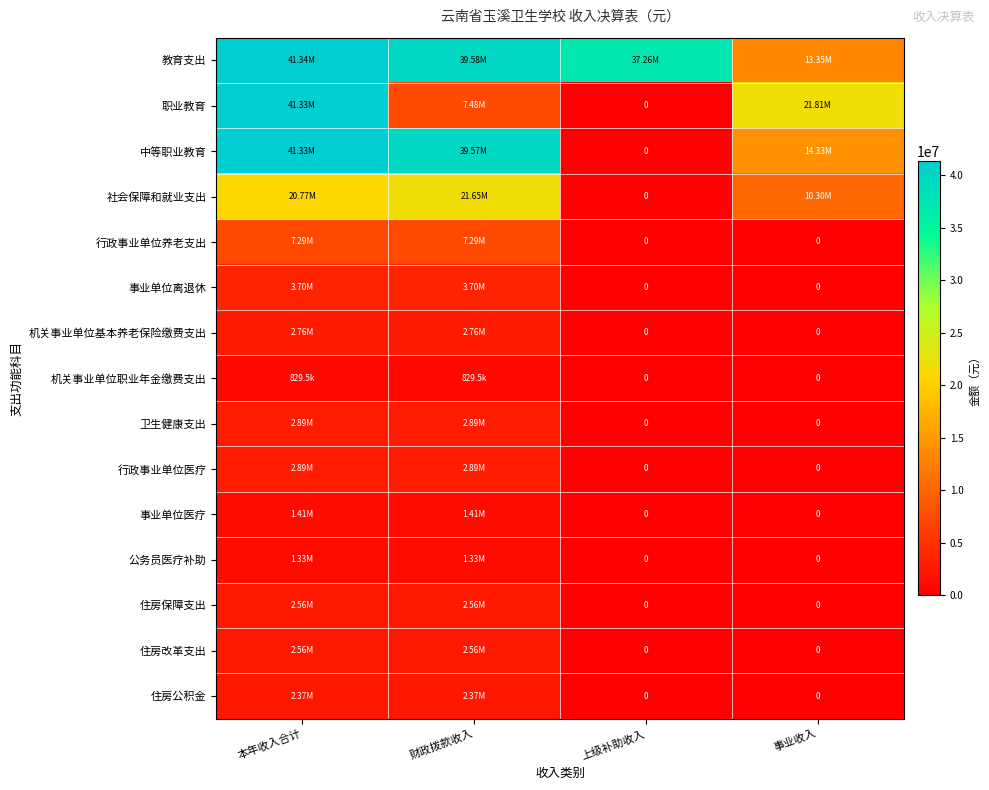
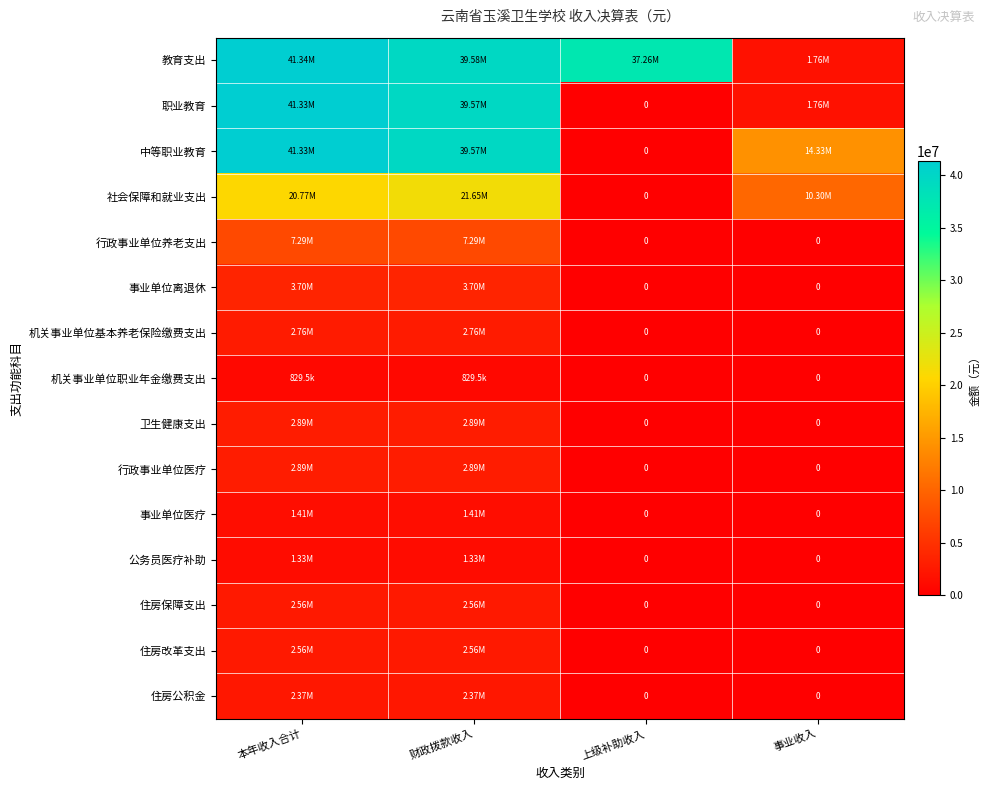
教育支出, 事业收入: 13.35M -> 1.76M
职业教育, 财政拨款收入: 7.48M -> 39.57M
职业教育, 事业收入: 21.81M -> 1.76M
